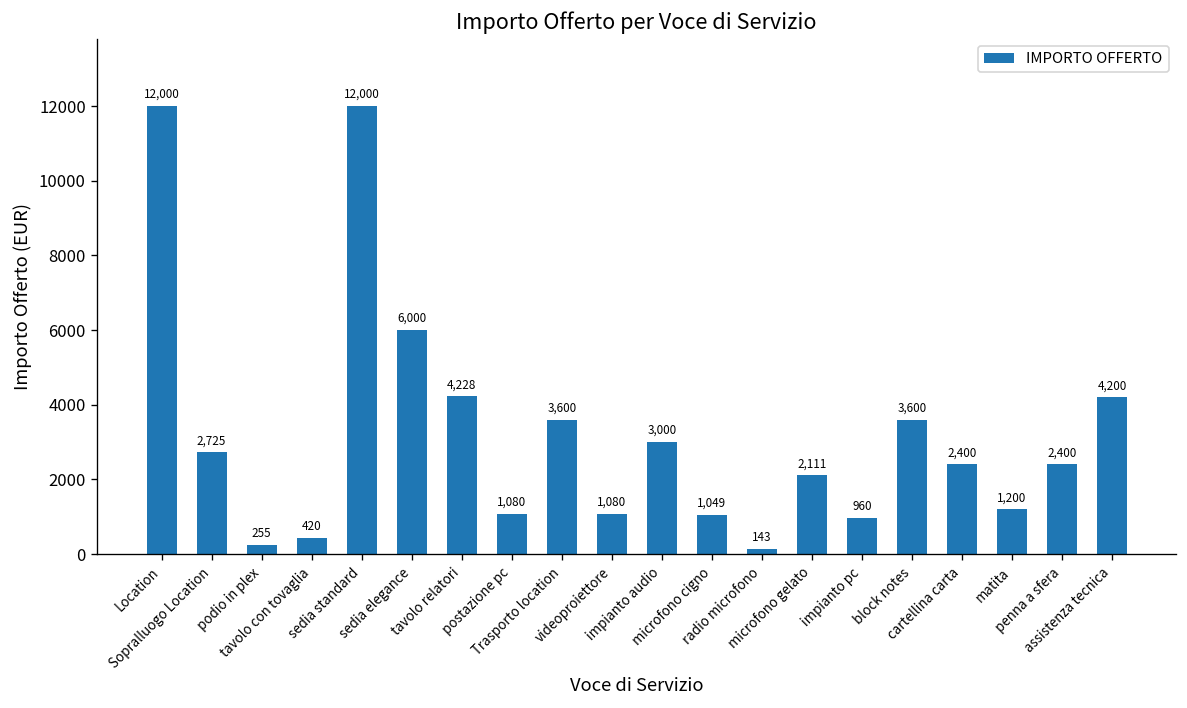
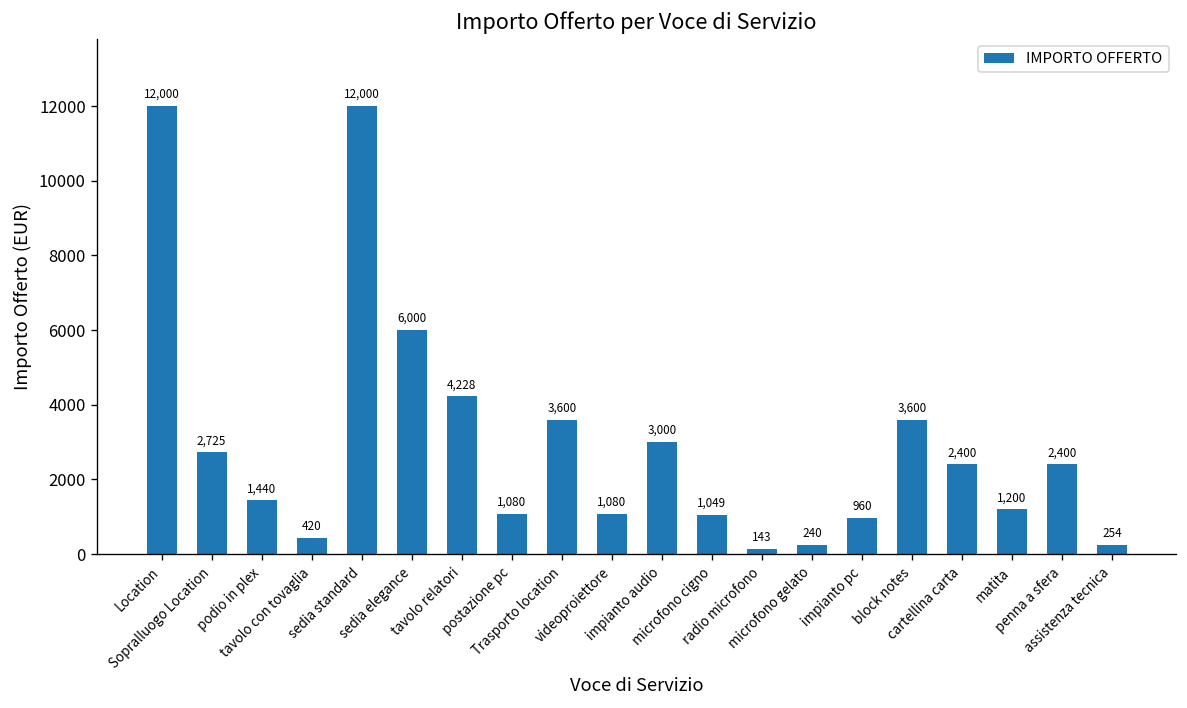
podio in plex: 255 -> 1,440
microfono gelato: 2,111 -> 240
assistenza tecnica: 4,200 -> 254
